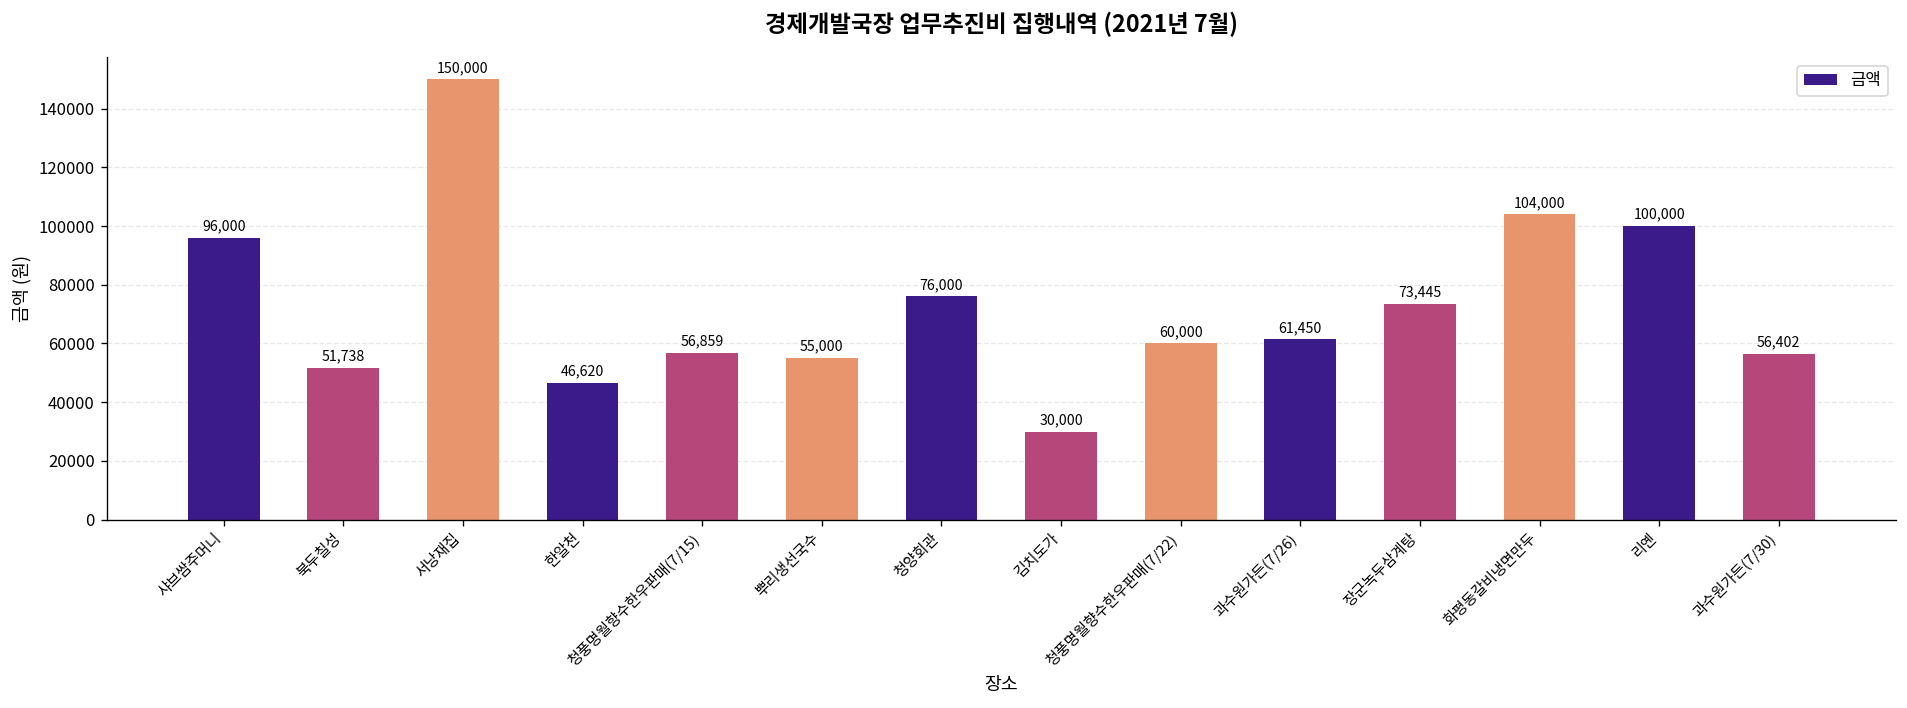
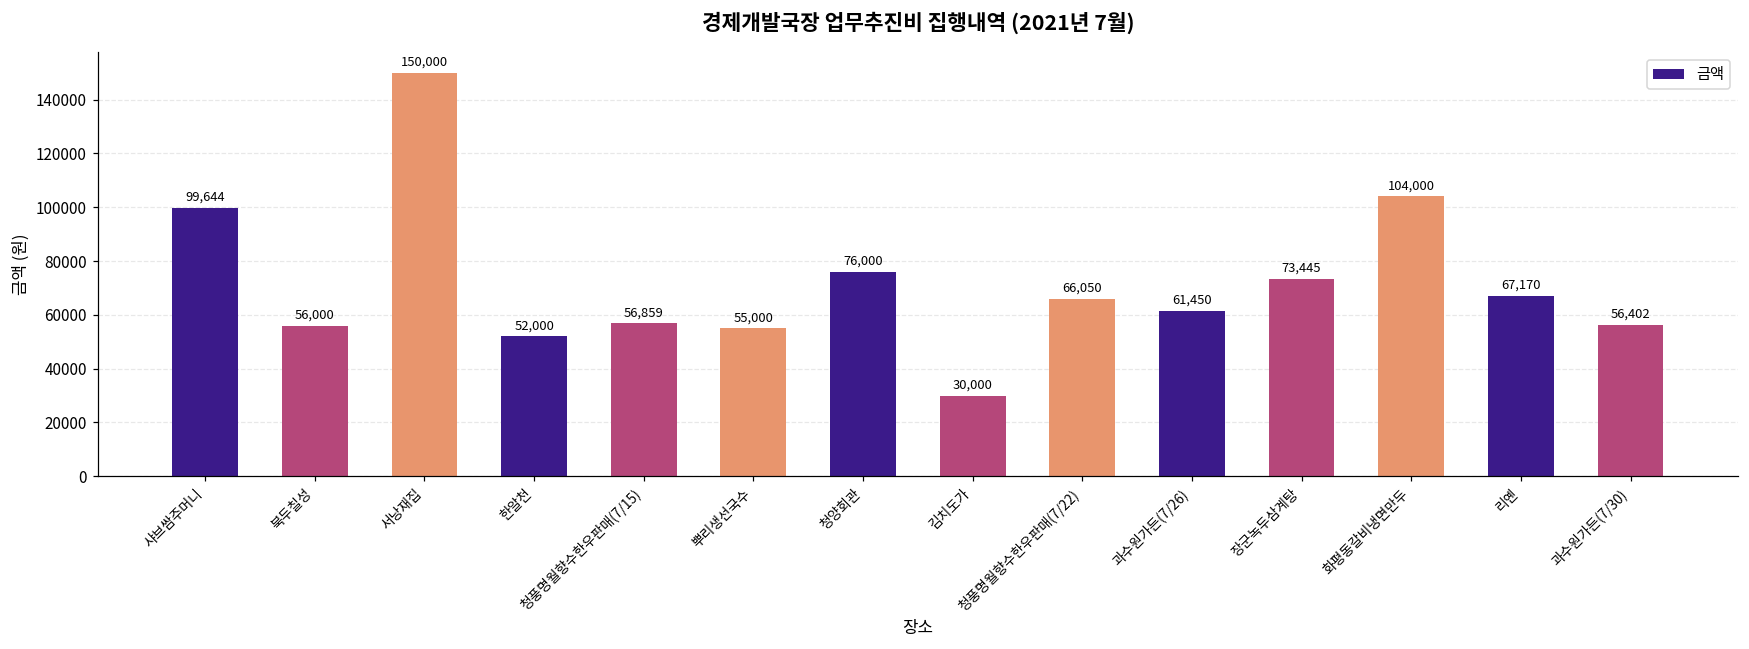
샤브쌈주머니: 96,000 -> 99,644
북두칠성: 51,738 -> 56,000
한알천: 46,620 -> 52,000
청풍명월향수한우판매(7/22): 60,000 -> 66,050
리옌: 100,000 -> 67,170
